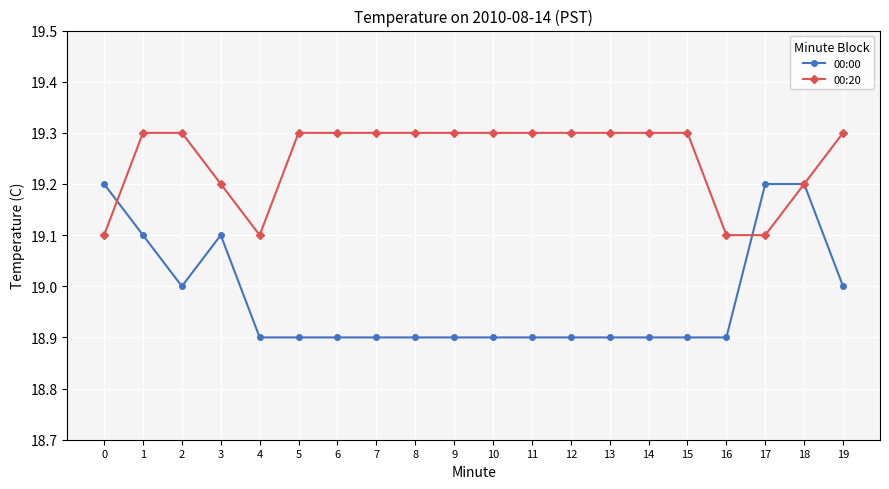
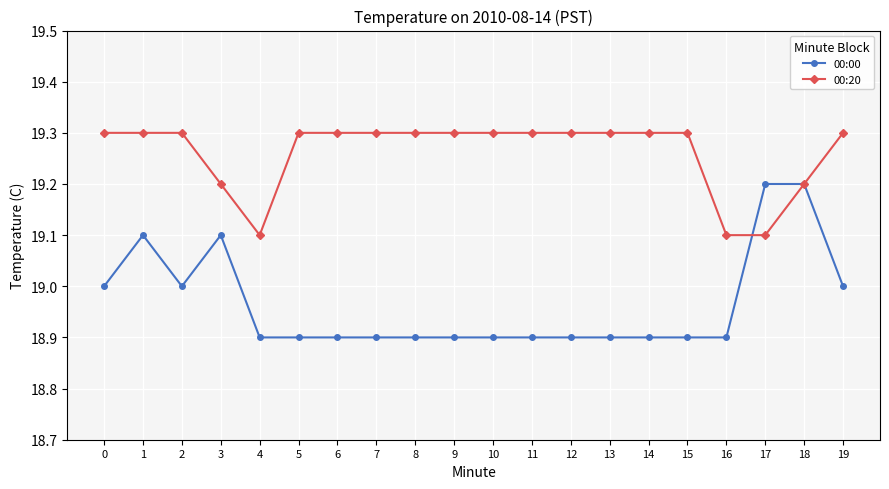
00:00, 0: 19.2 -> 19.0
00:20, 0: 19.1 -> 19.3
